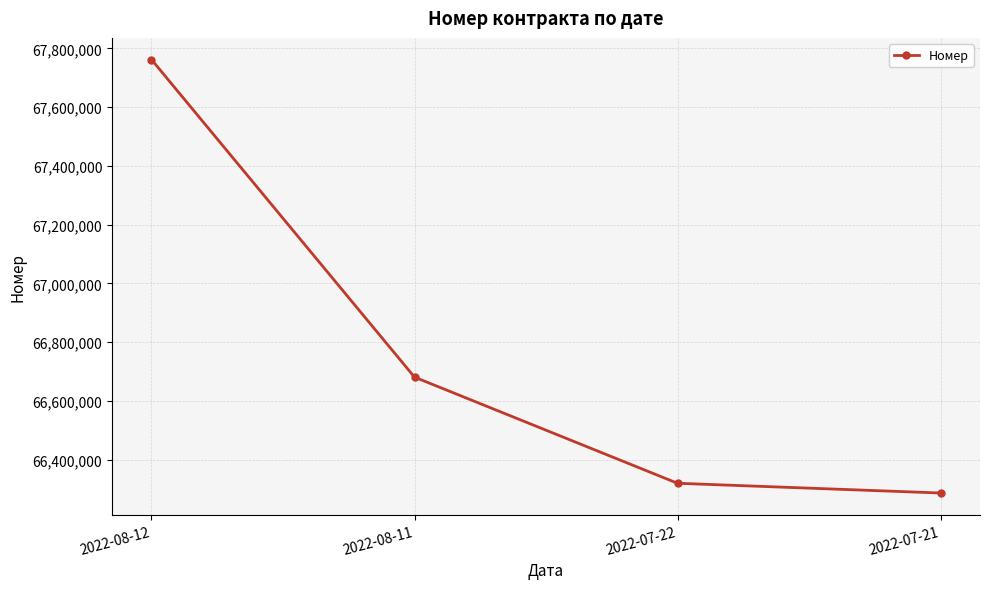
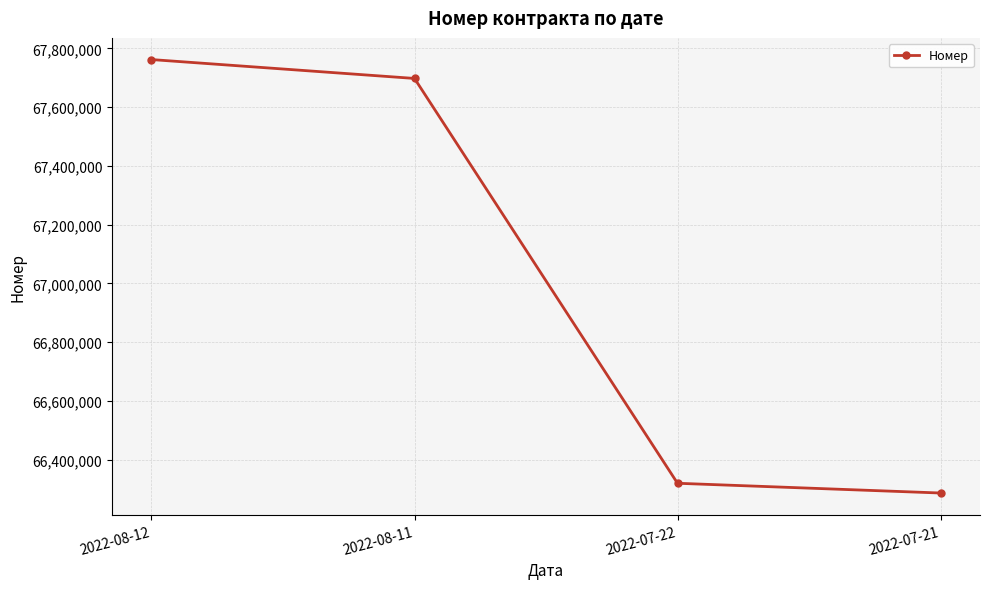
2022-08-11: 66,680,000 -> 67,700,000
